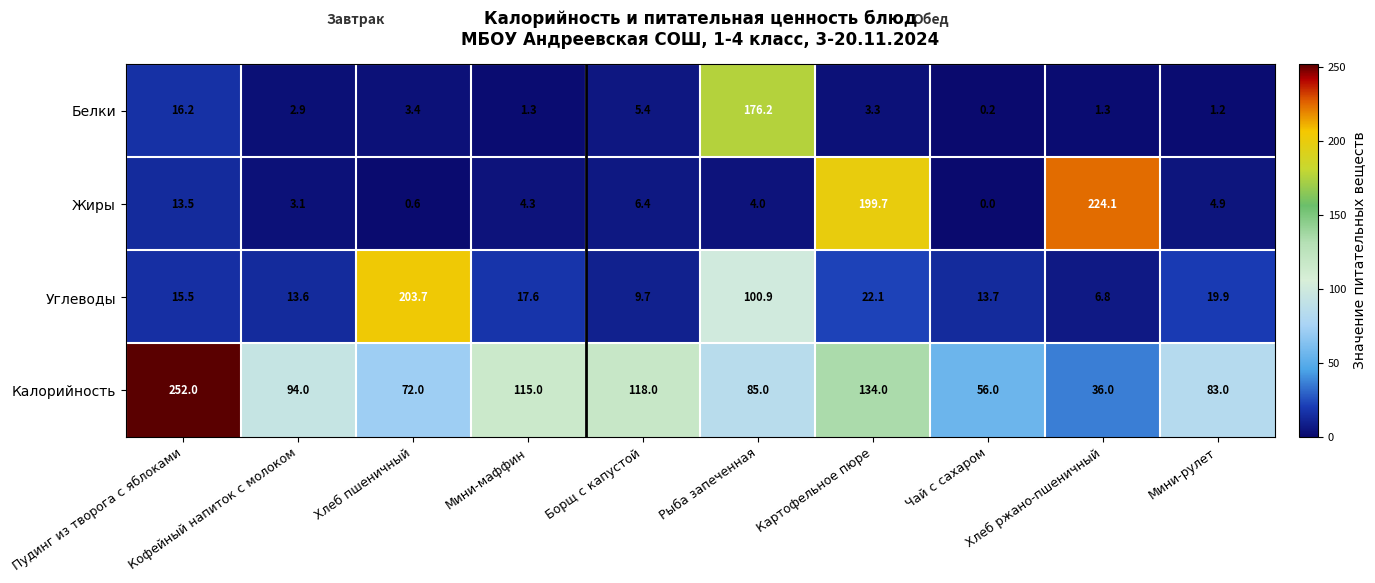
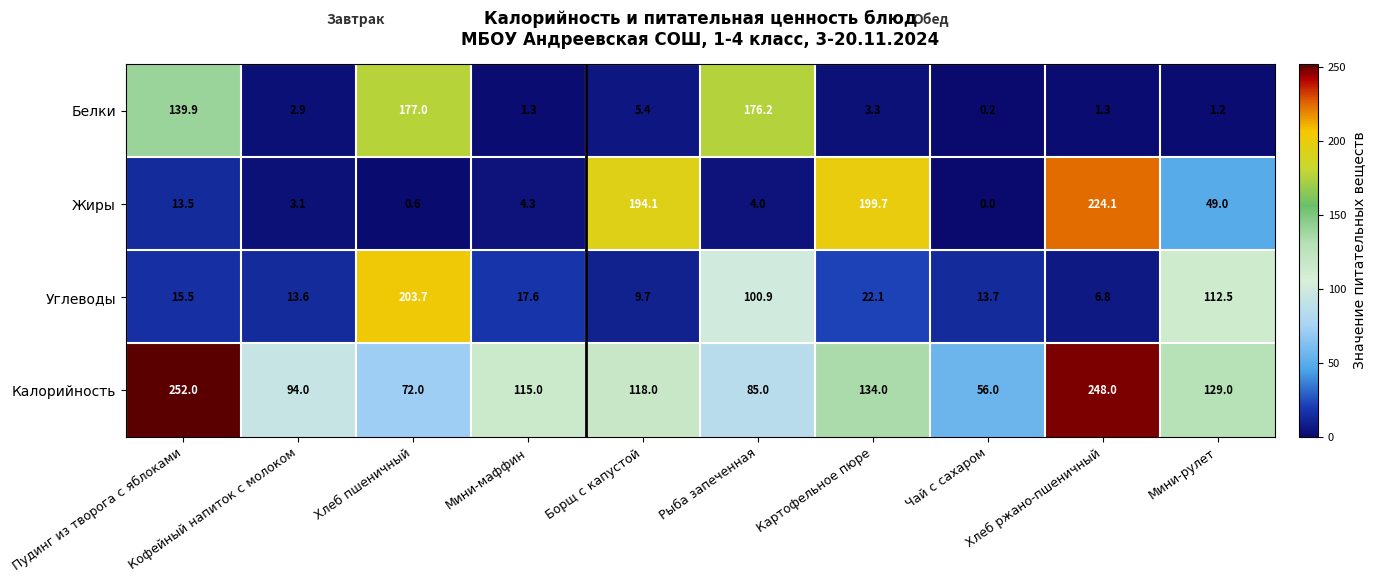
Белки, Пудинг из творога с яблоками: 16.2 -> 139.9
Белки, Хлеб пшеничный: 3.4 -> 177.0
Жиры, Борщ с капустой: 6.4 -> 194.1
Жиры, Мини-рулет: 4.9 -> 49.0
Углеводы, Мини-рулет: 19.9 -> 112.5
Калорийность, Хлеб ржано-пшеничный: 36.0 -> 248.0
Калорийность, Мини-рулет: 83.0 -> 129.0
